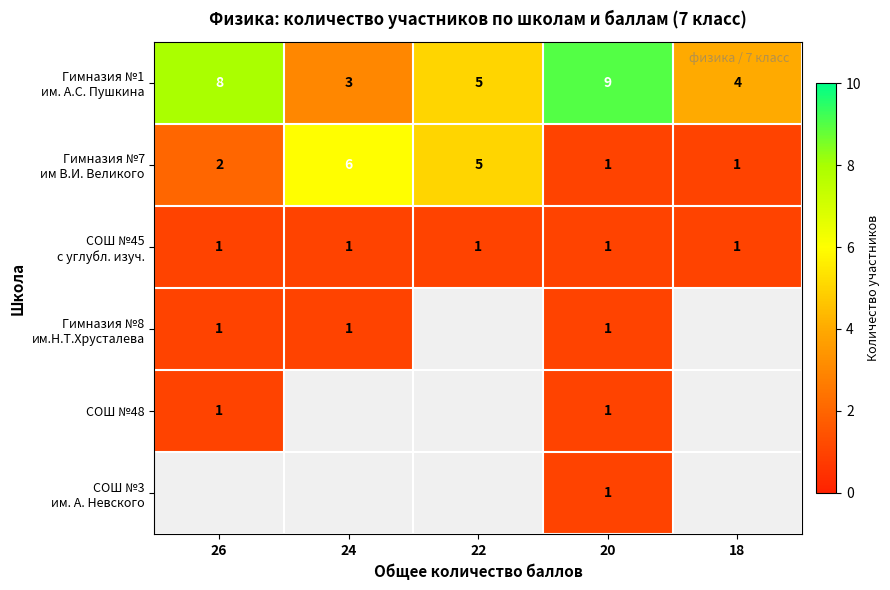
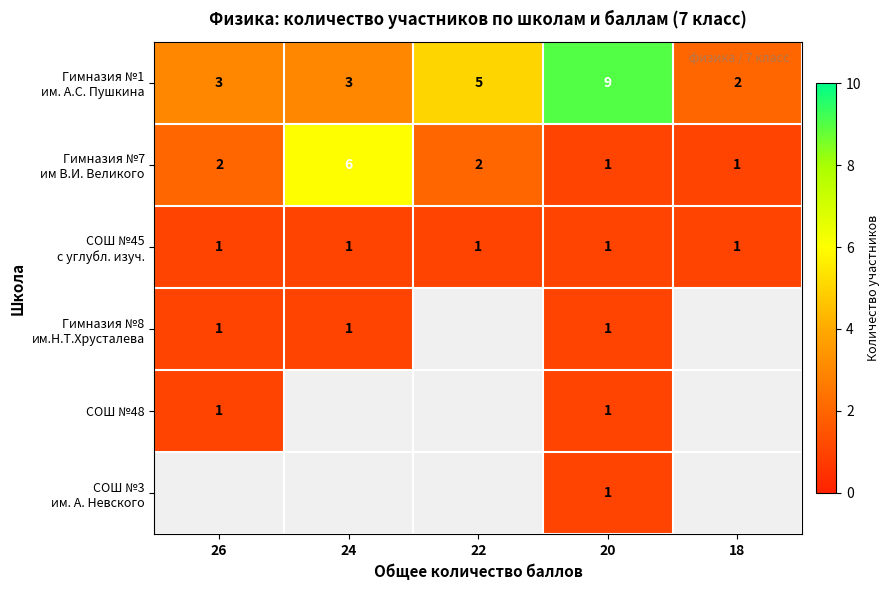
Гимназия №1 им. А.С. Пушкина, 26: 8 -> 3
Гимназия №1 им. А.С. Пушкина, 18: 4 -> 2
Гимназия №7 им В.И. Великого, 22: 5 -> 2
